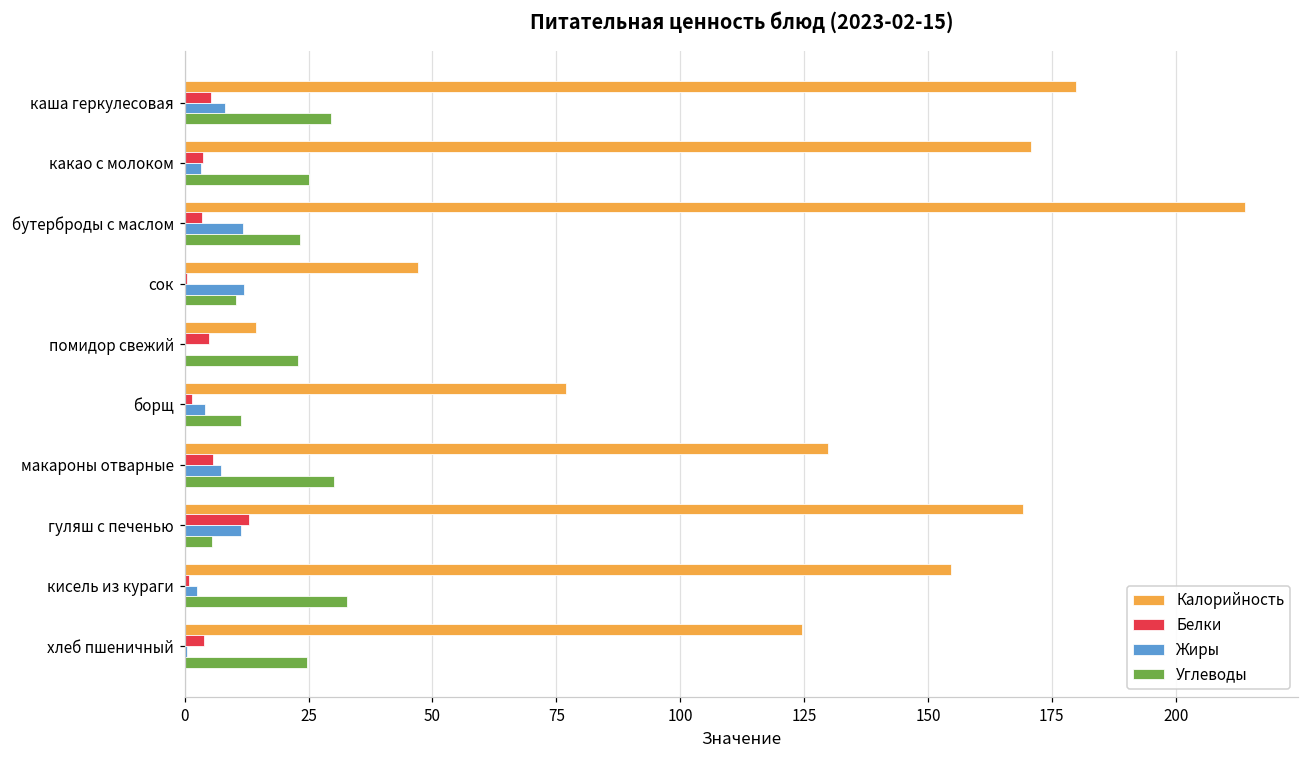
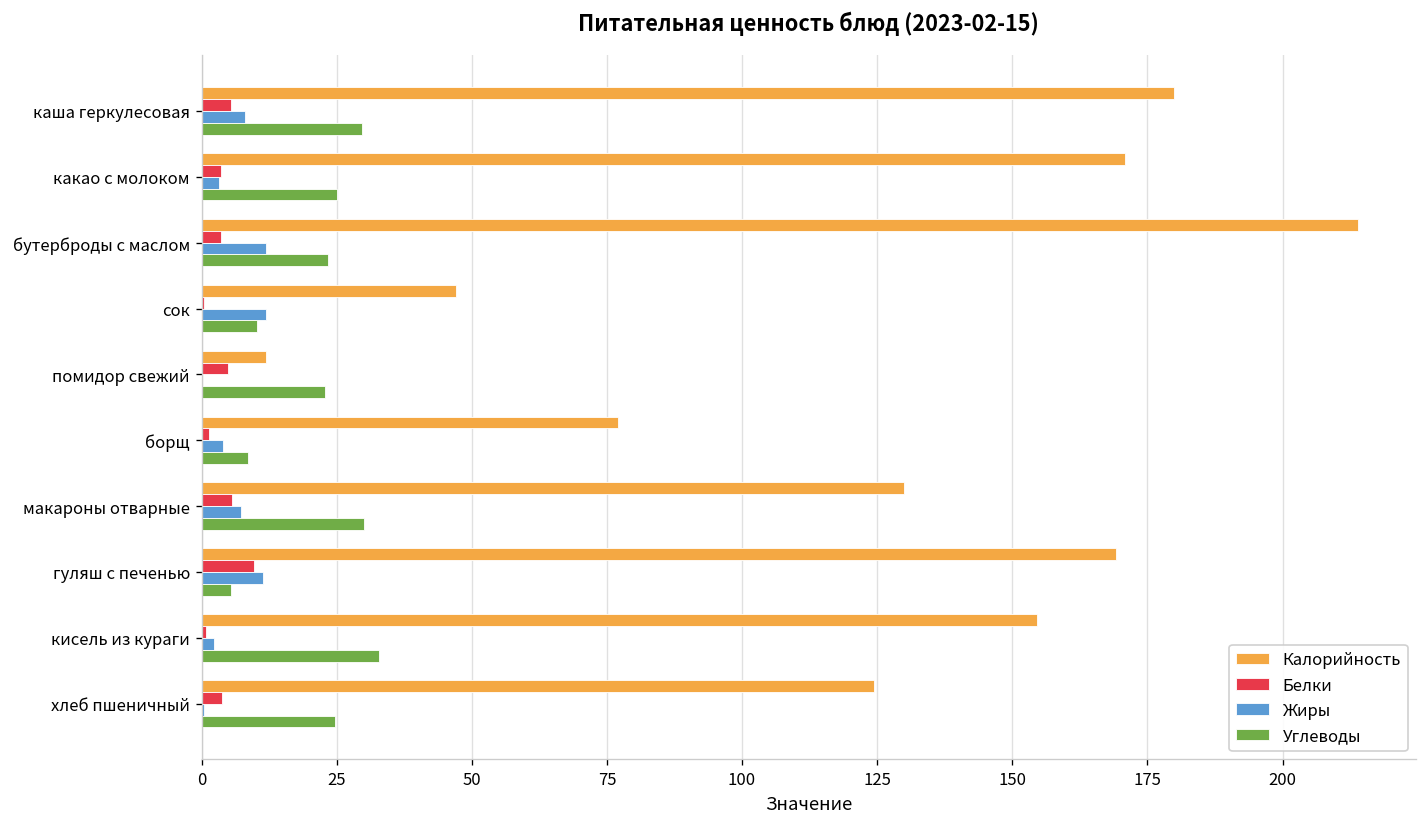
Калорийность, помидор свежий: 14 -> 12
Углеводы, борщ: 11 -> 9
Белки, гуляш с печенью: 13 -> 10
